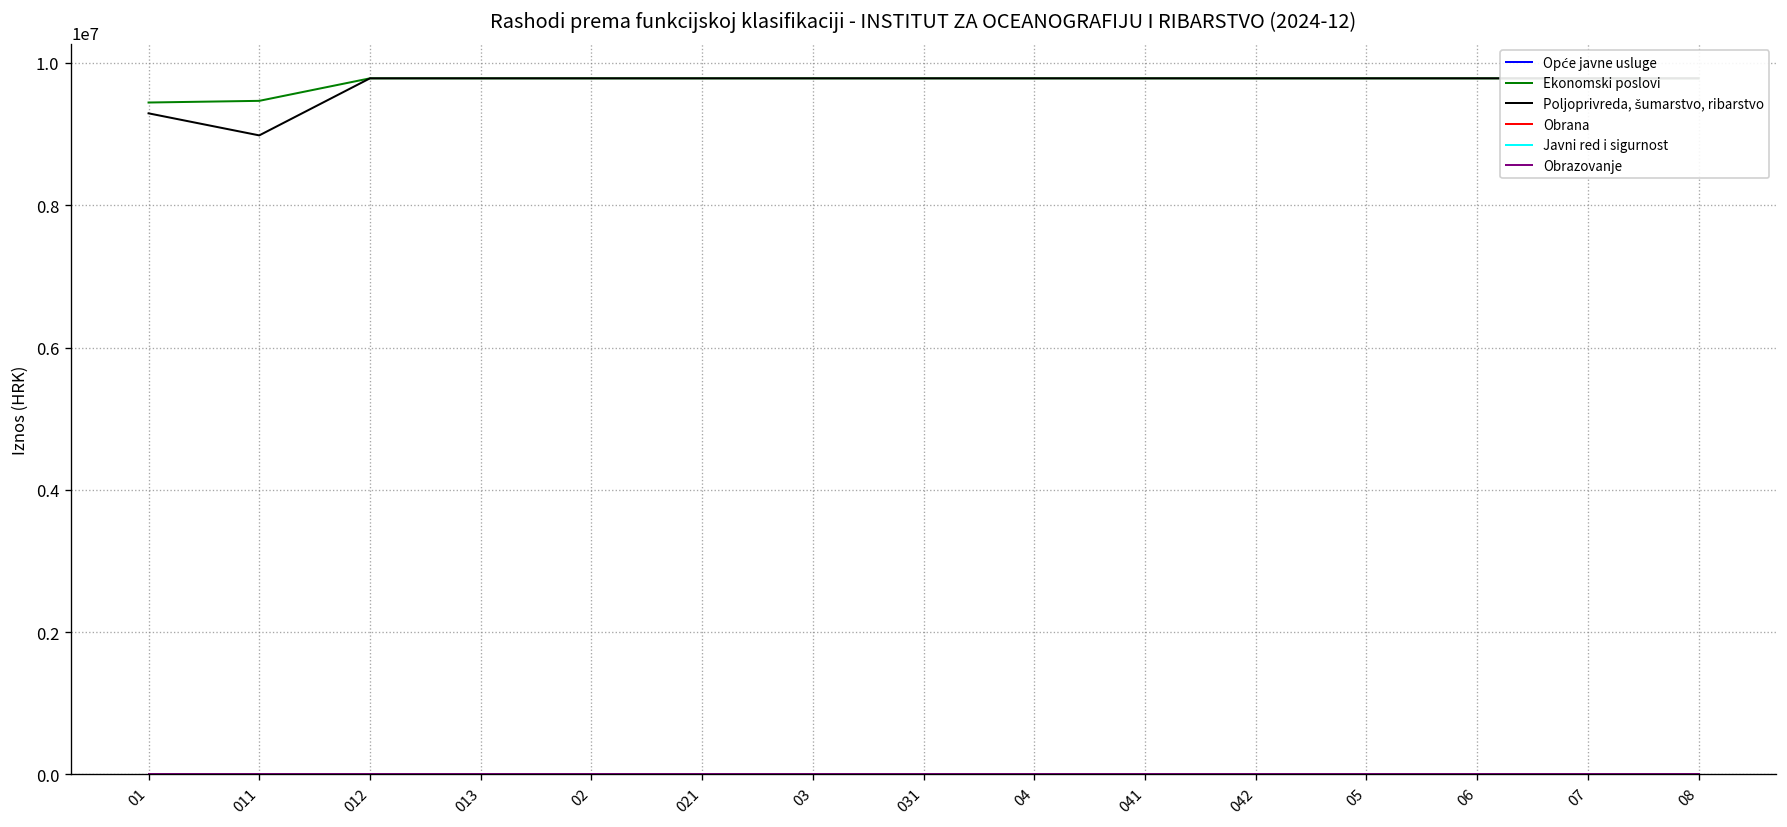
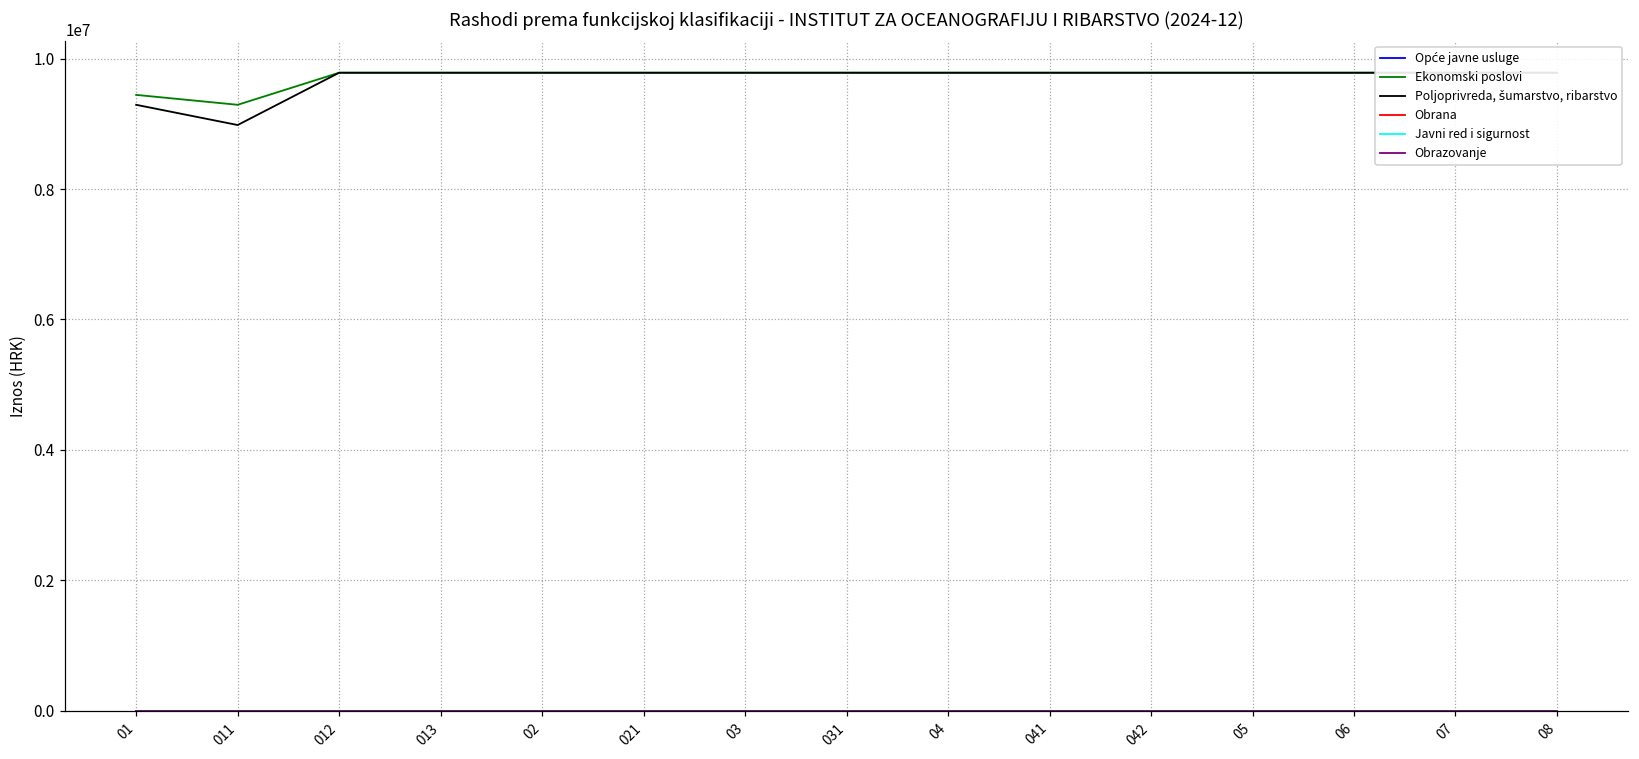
Ekonomski poslovi, 011: 9500000 -> 9300000
